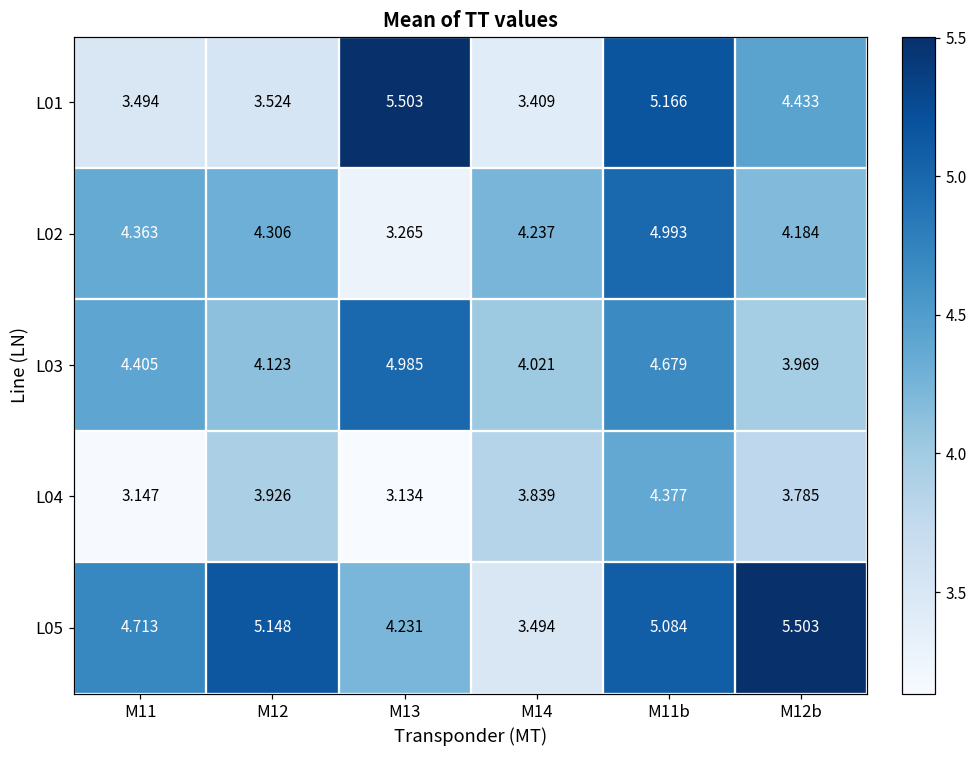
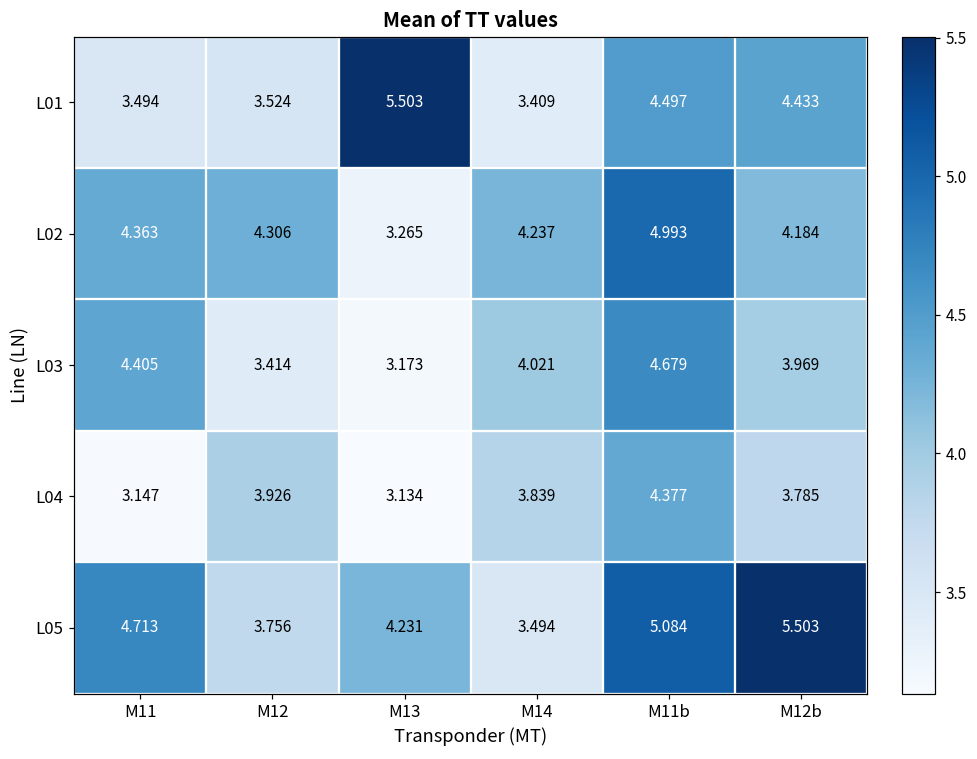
L01, M11b: 5.166 -> 4.497
L03, M12: 4.123 -> 3.414
L03, M13: 4.985 -> 3.173
L05, M12: 5.148 -> 3.756
